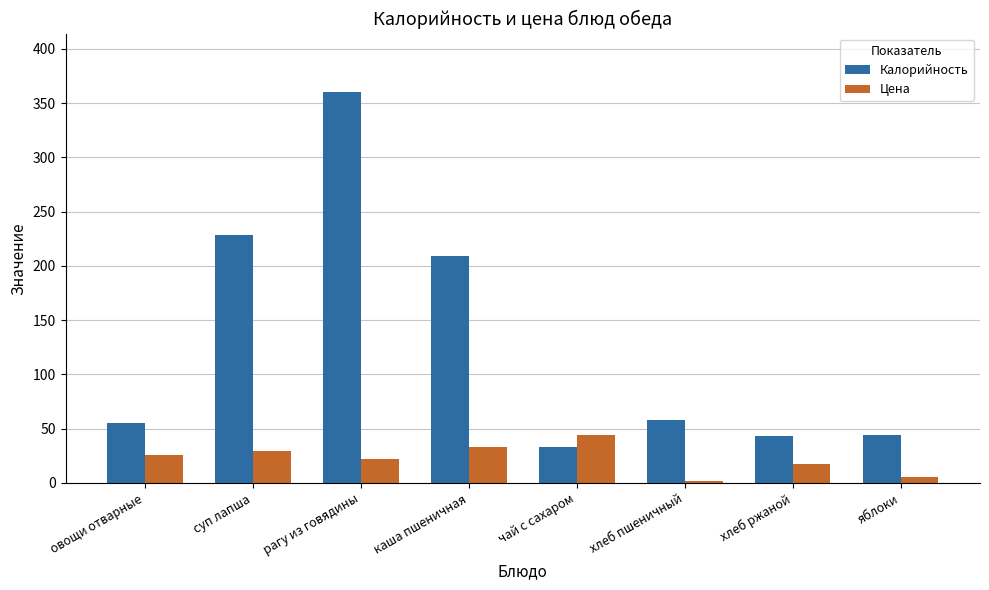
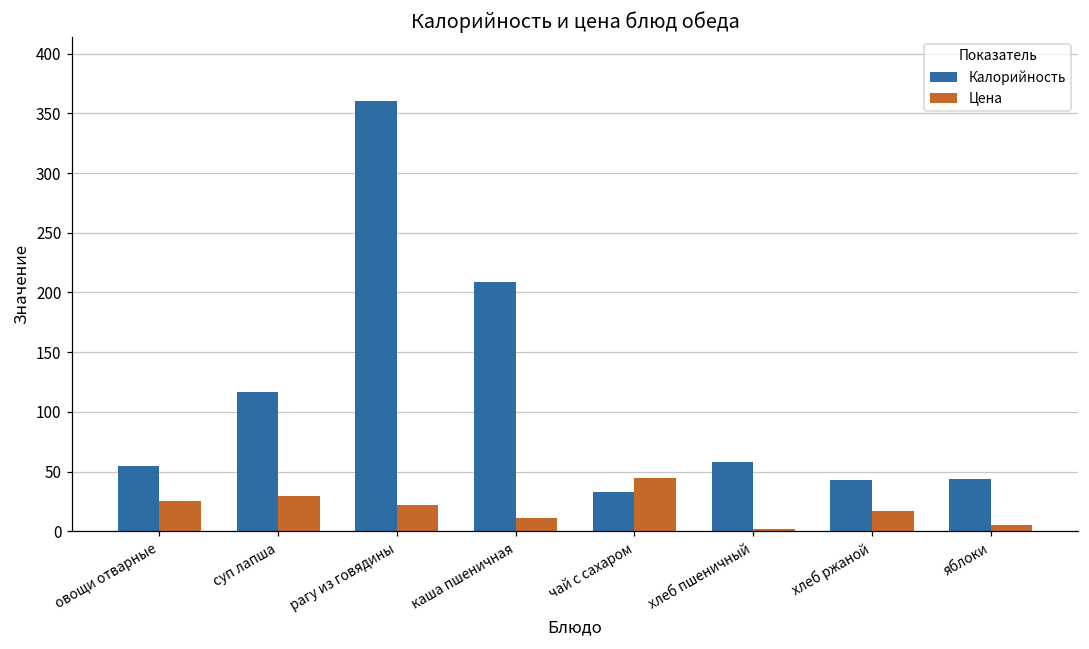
Калорийность, суп лапша: 228 -> 117
Цена, каша пшеничная: 33 -> 11
